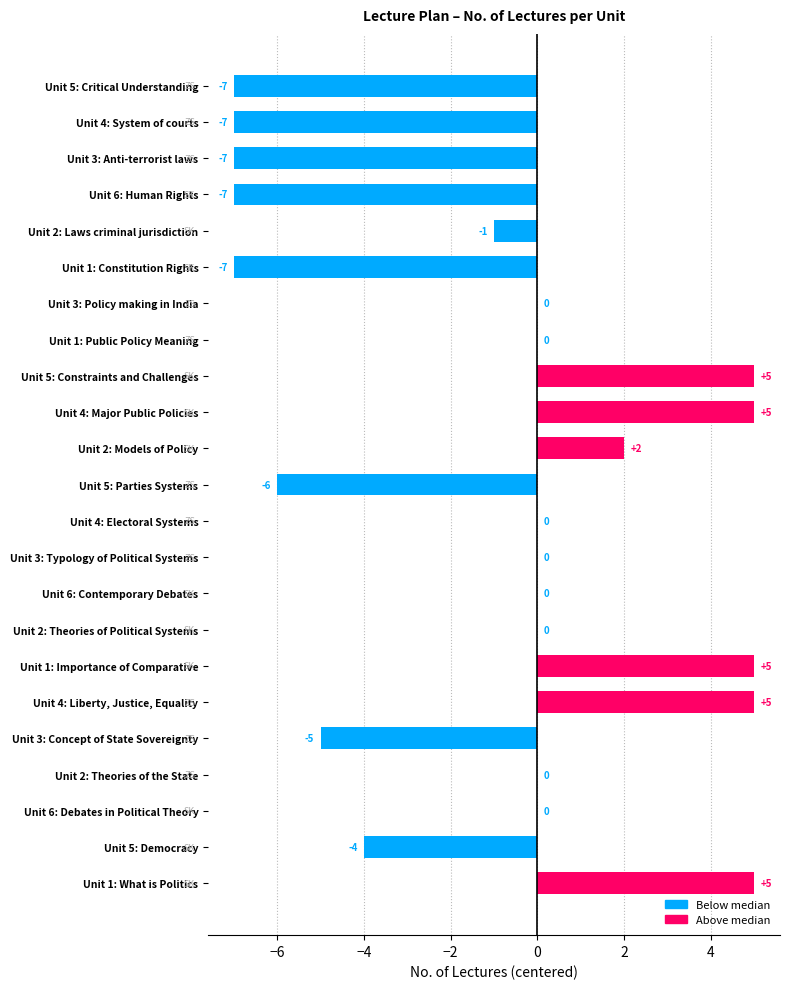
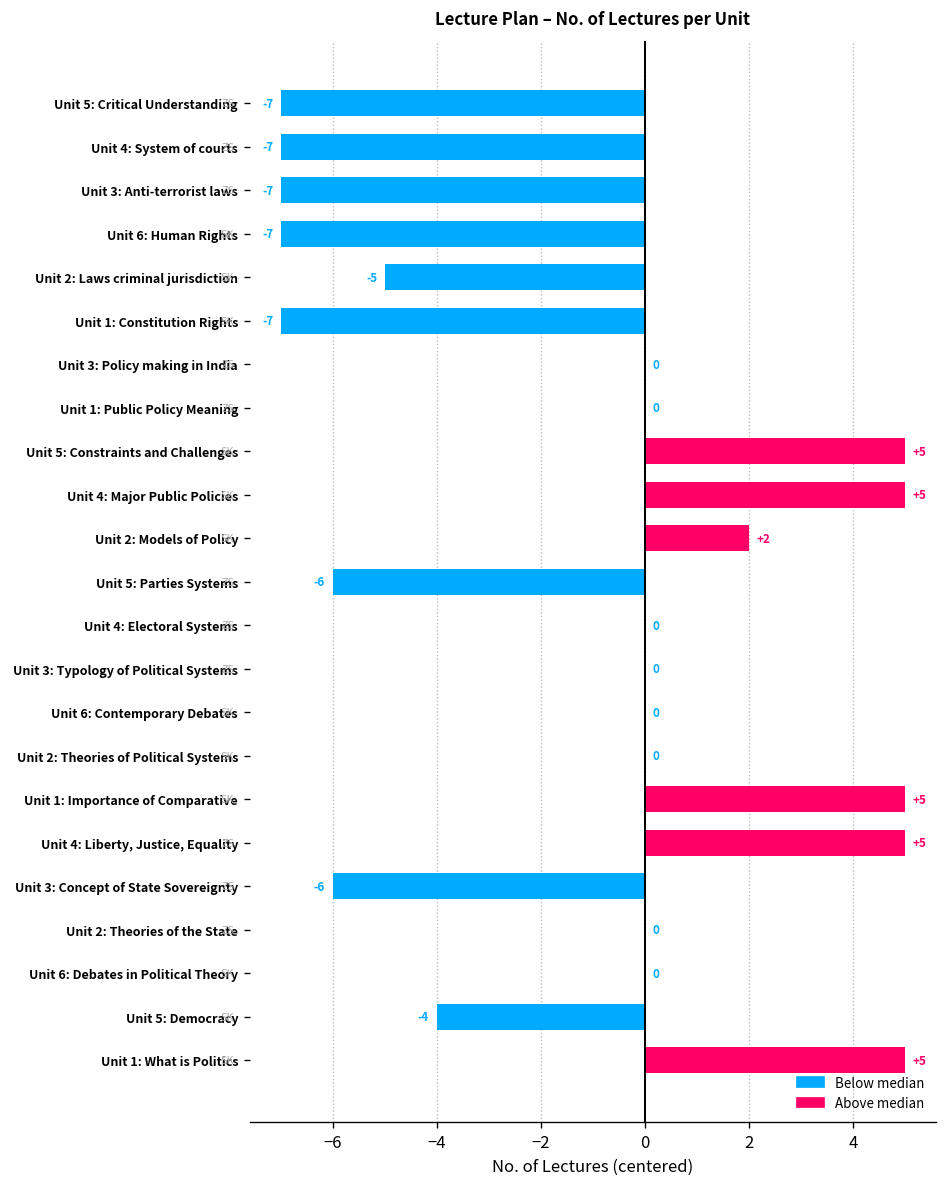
Unit 2: Laws criminal jurisdiction: -1 -> -5
Unit 3: Concept of State Sovereignty: -5 -> -6
